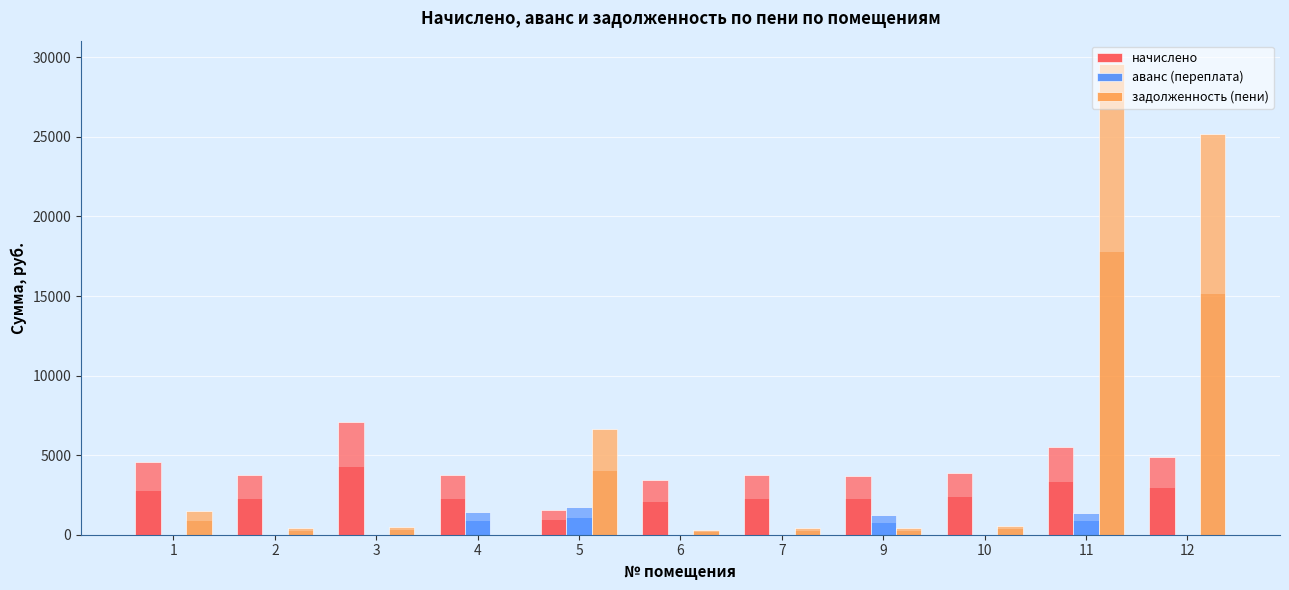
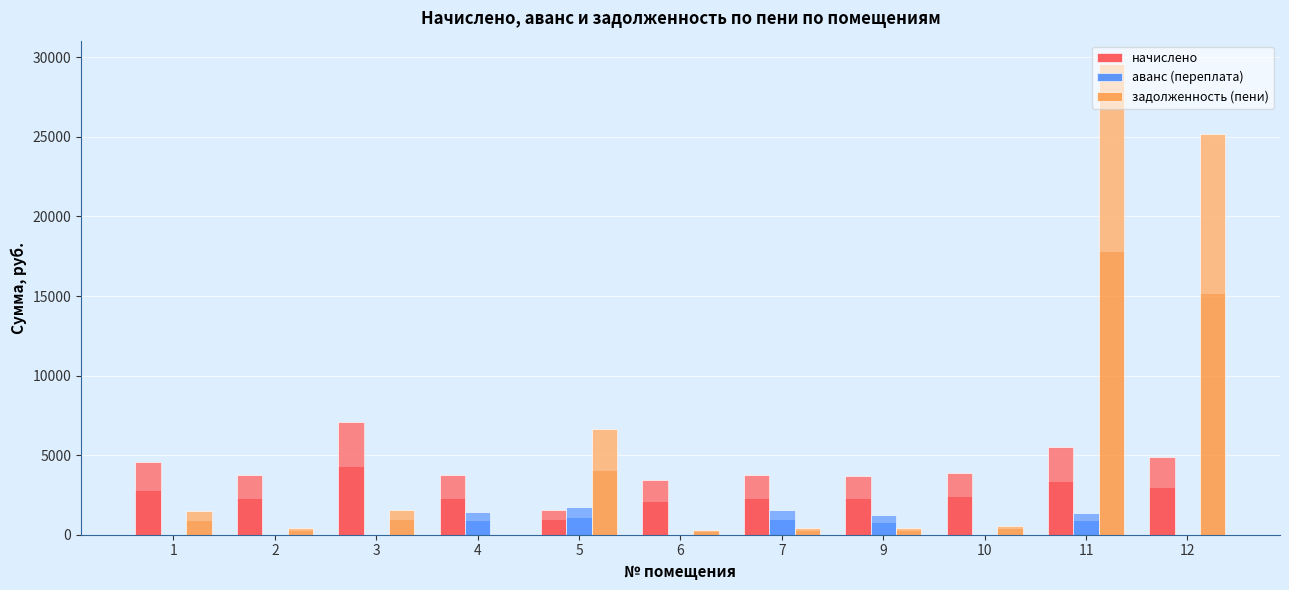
задолженность (пени), 3: 500 -> 1500
аванс (переплата), 7: 0 -> 1500
